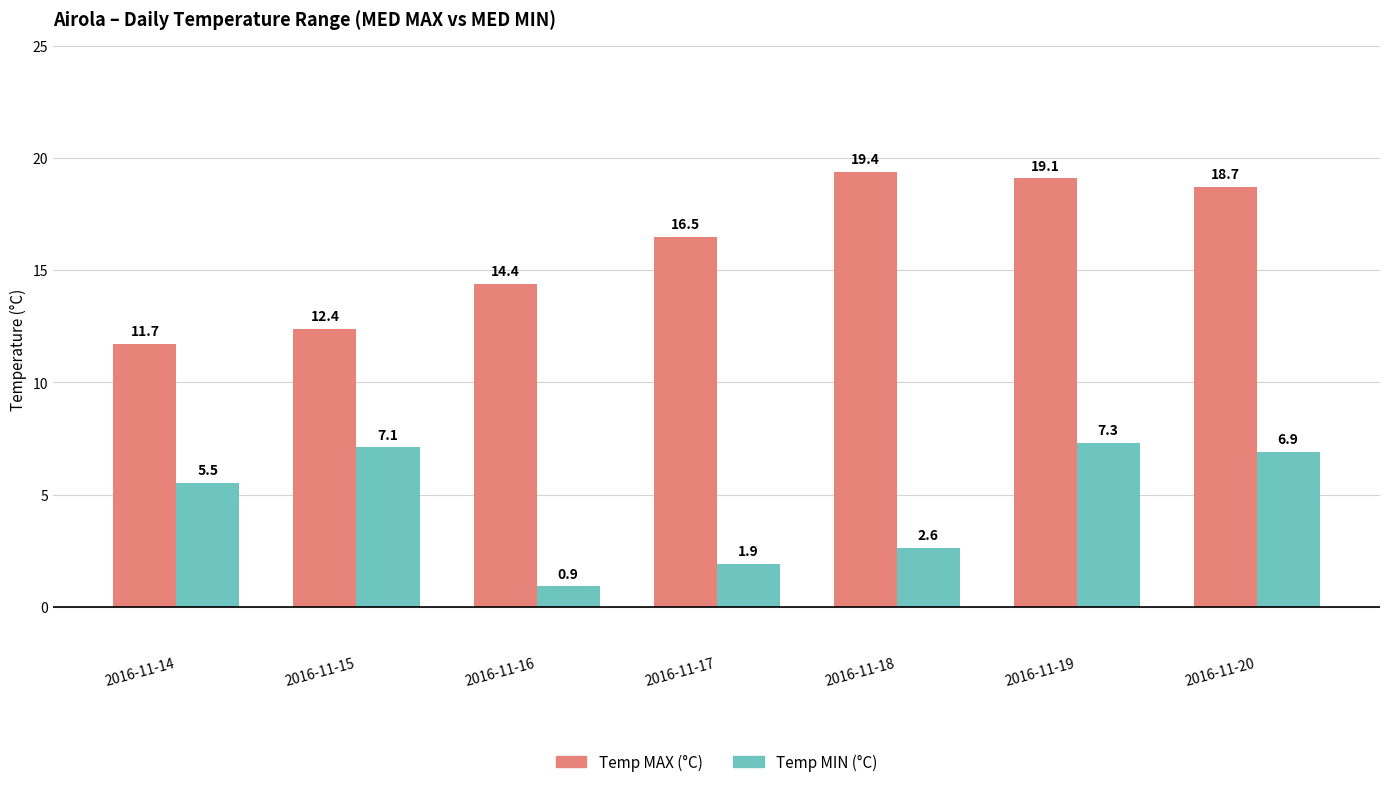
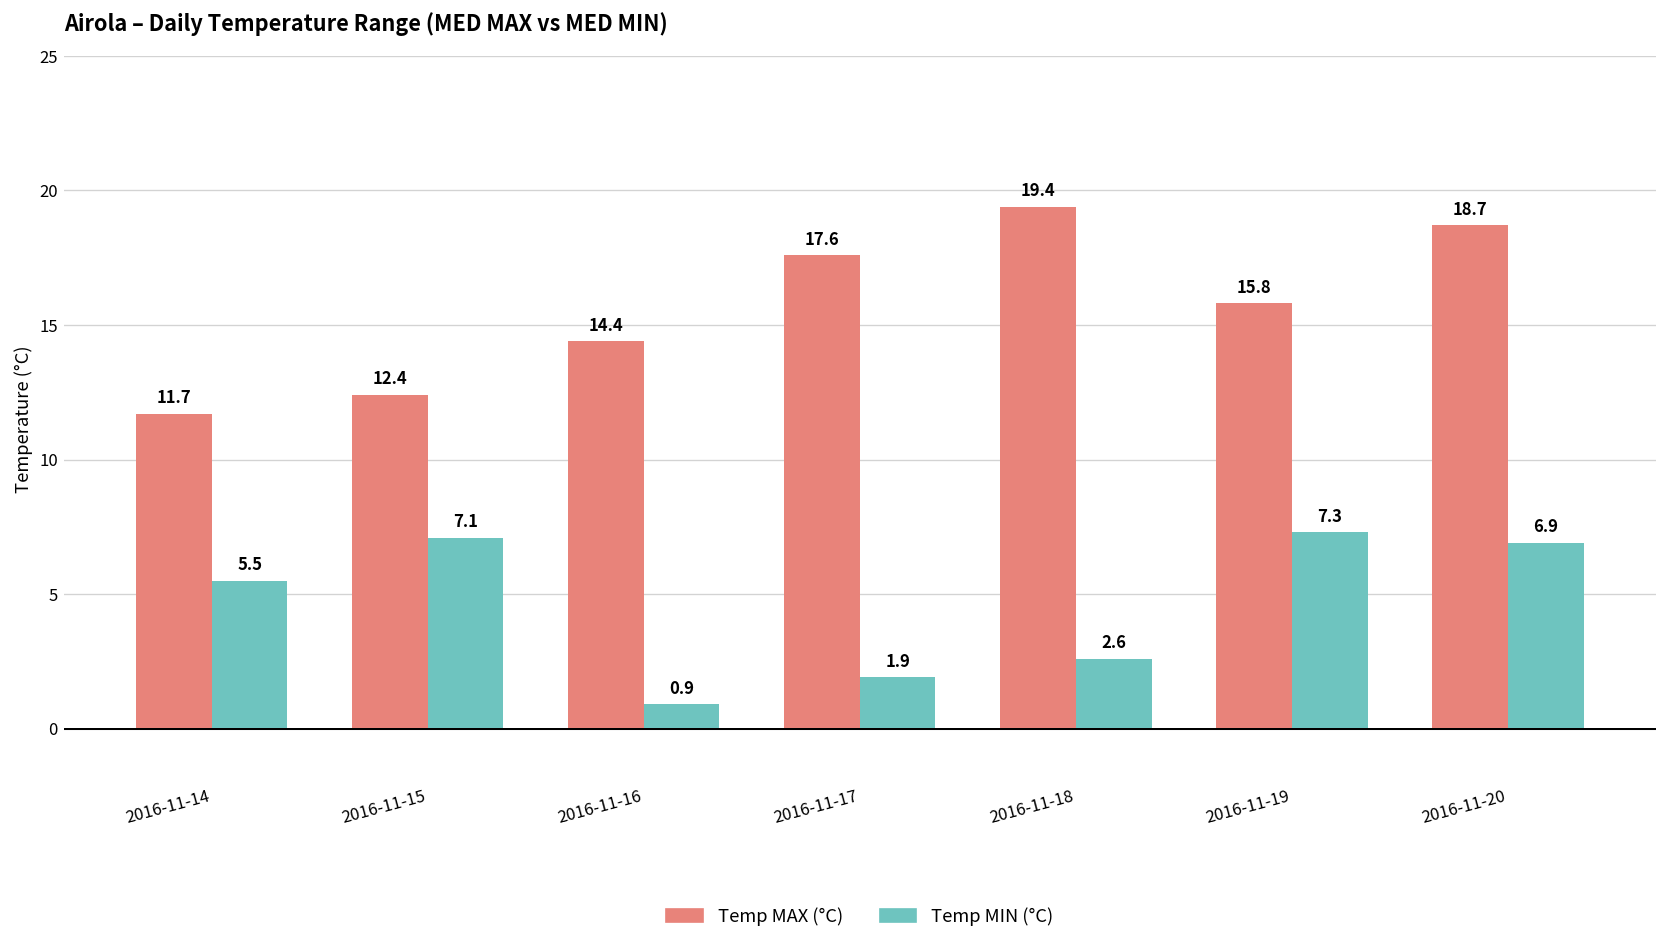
Temp MAX (°C), 2016-11-17: 16.5 -> 17.6
Temp MAX (°C), 2016-11-19: 19.1 -> 15.8
